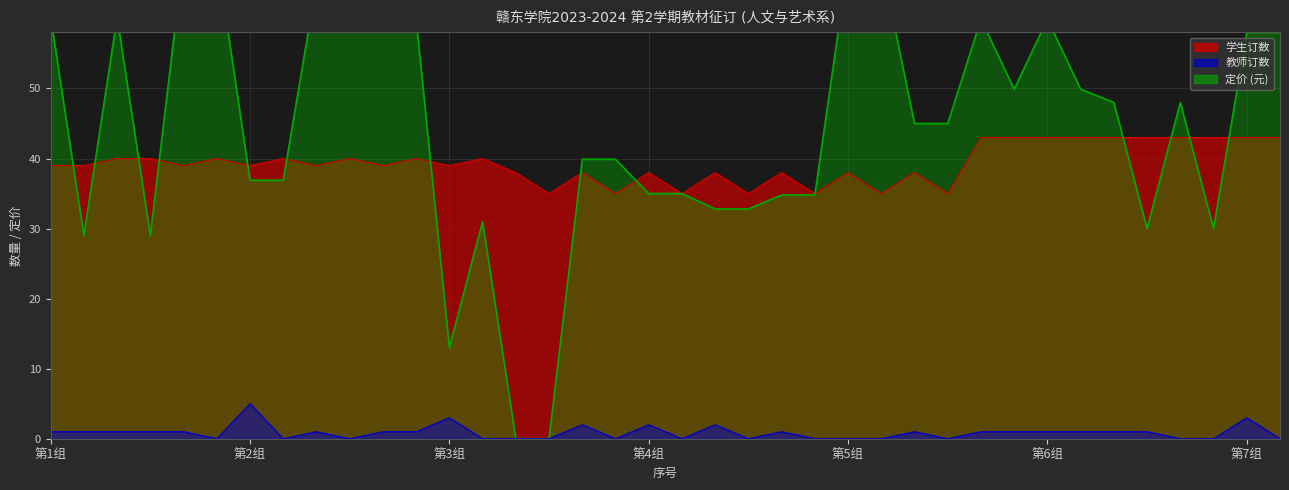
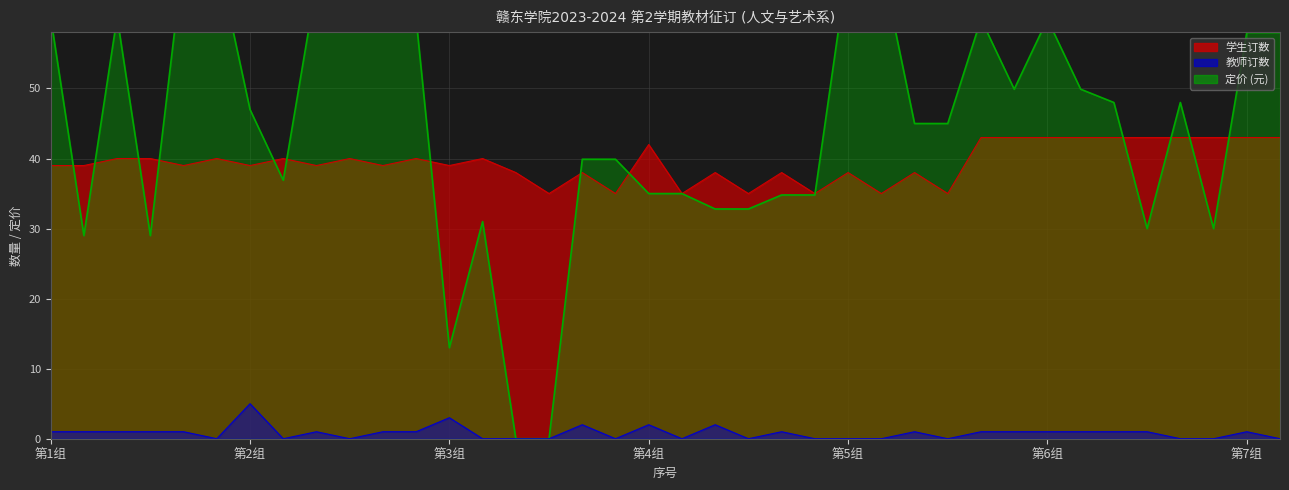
定价 (元), 第2组: 37 -> 47
学生订数, 第4组: 38 -> 42
教师订数, 第7组: 3 -> 1
